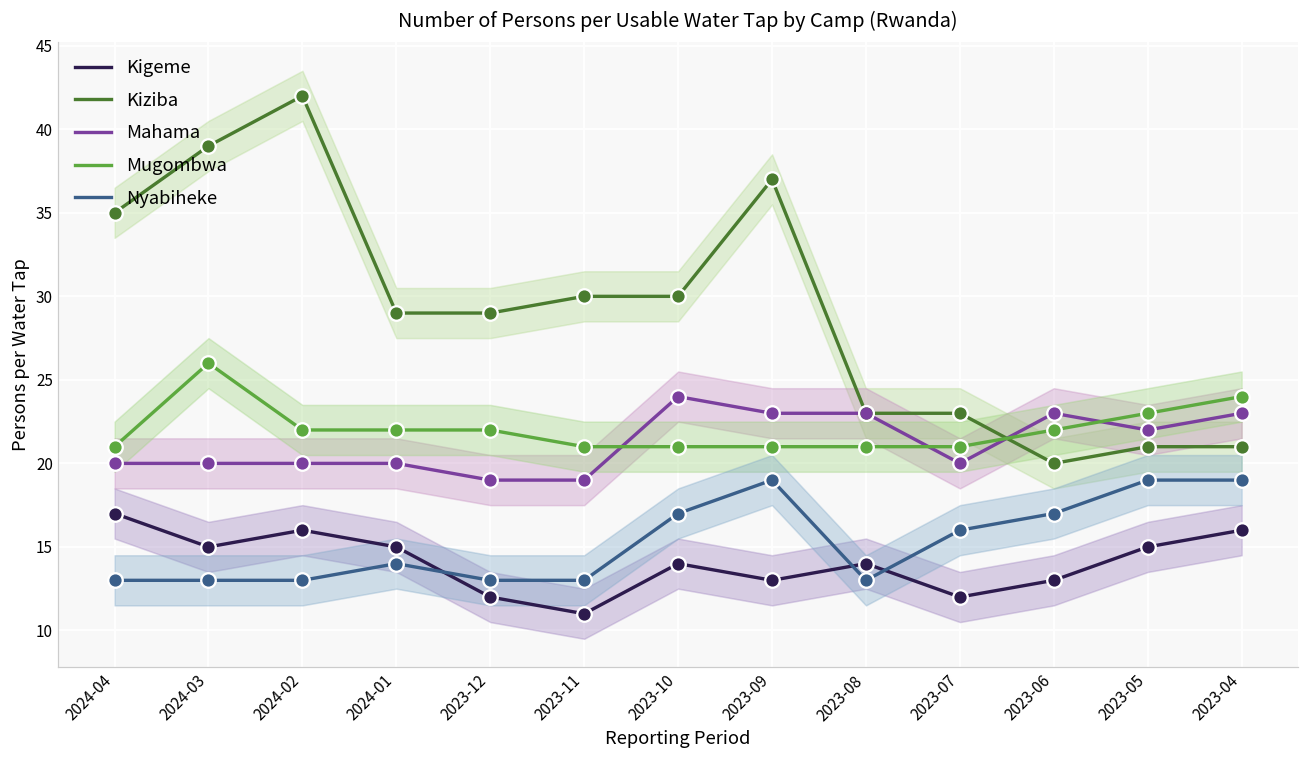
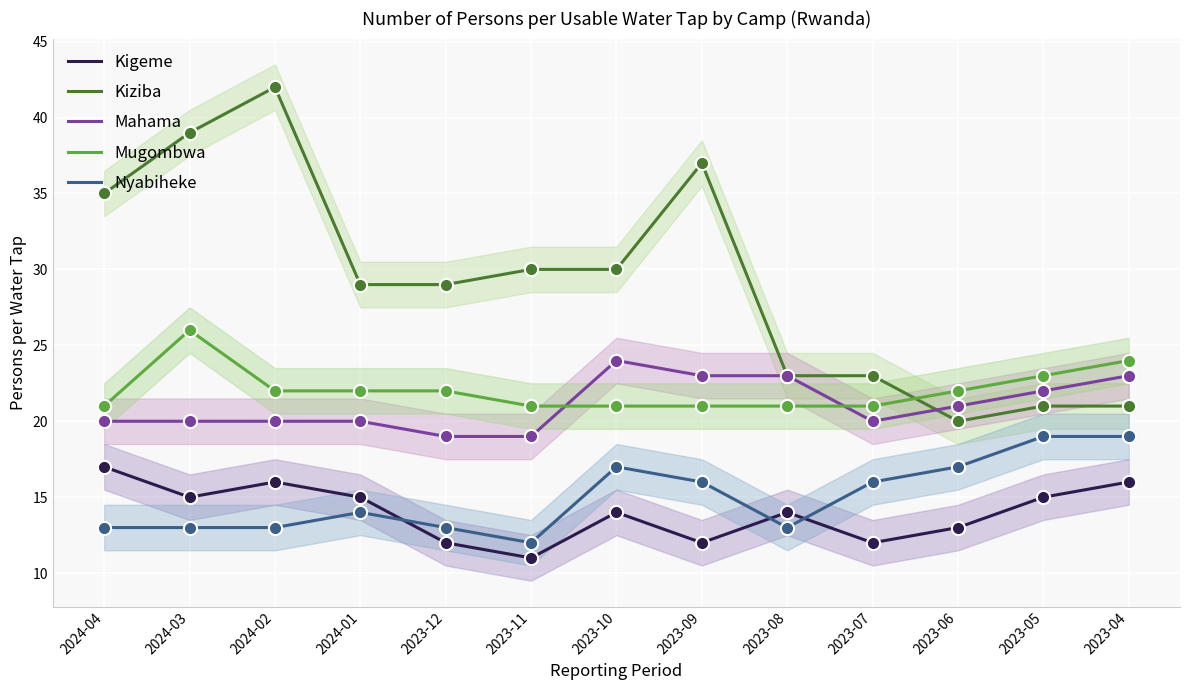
Nyabiheke, 2023-11: 13 -> 12
Kigeme, 2023-09: 13 -> 12
Nyabiheke, 2023-09: 19 -> 16
Mahama, 2023-06: 23 -> 21
